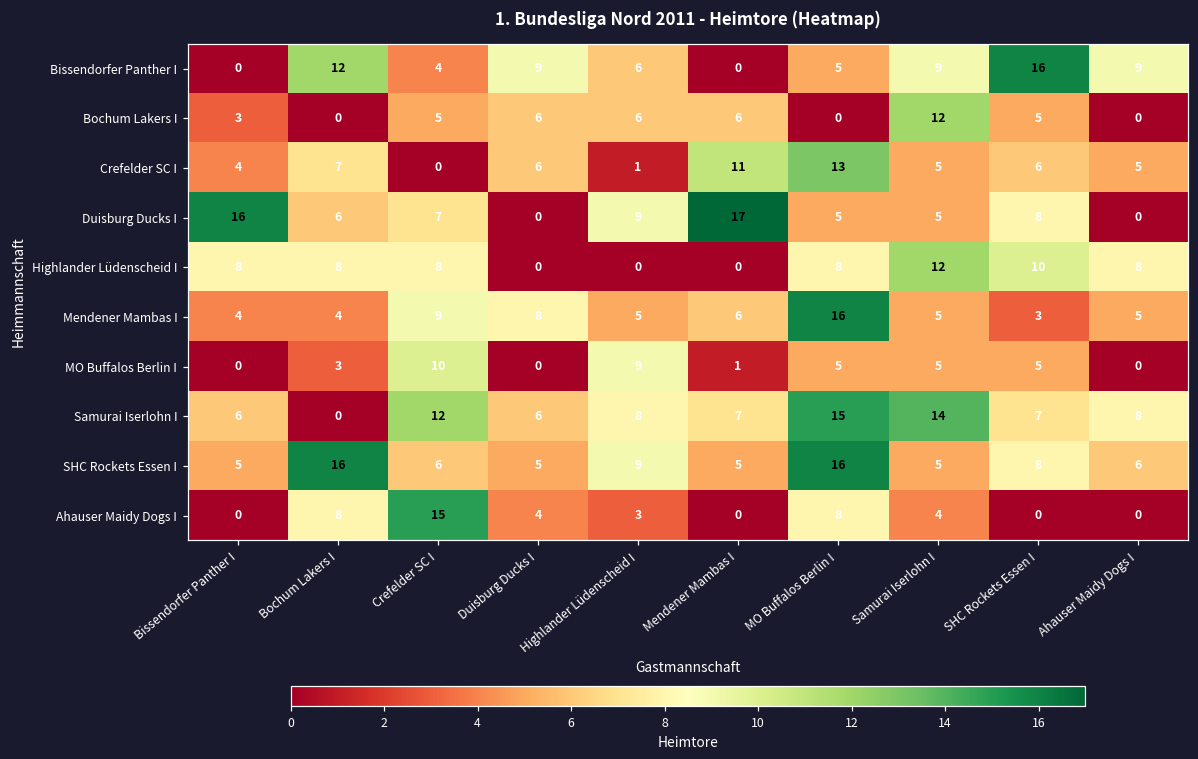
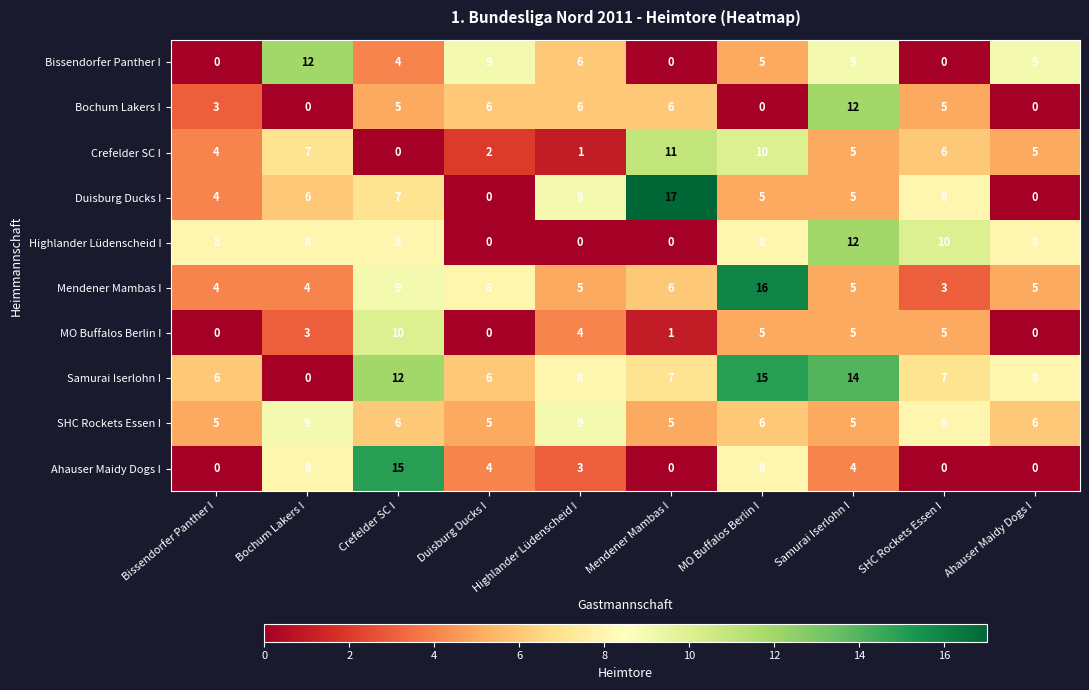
Bissendorfer Panther I, SHC Rockets Essen I: 16 -> 0
Crefelder SC I, Duisburg Ducks I: 6 -> 2
Crefelder SC I, MO Buffalos Berlin I: 13 -> 10
Duisburg Ducks I, Bissendorfer Panther I: 16 -> 4
MO Buffalos Berlin I, Highlander Lüdenscheid I: 9 -> 4
SHC Rockets Essen I, Bochum Lakers I: 16 -> 9
SHC Rockets Essen I, MO Buffalos Berlin I: 16 -> 6
